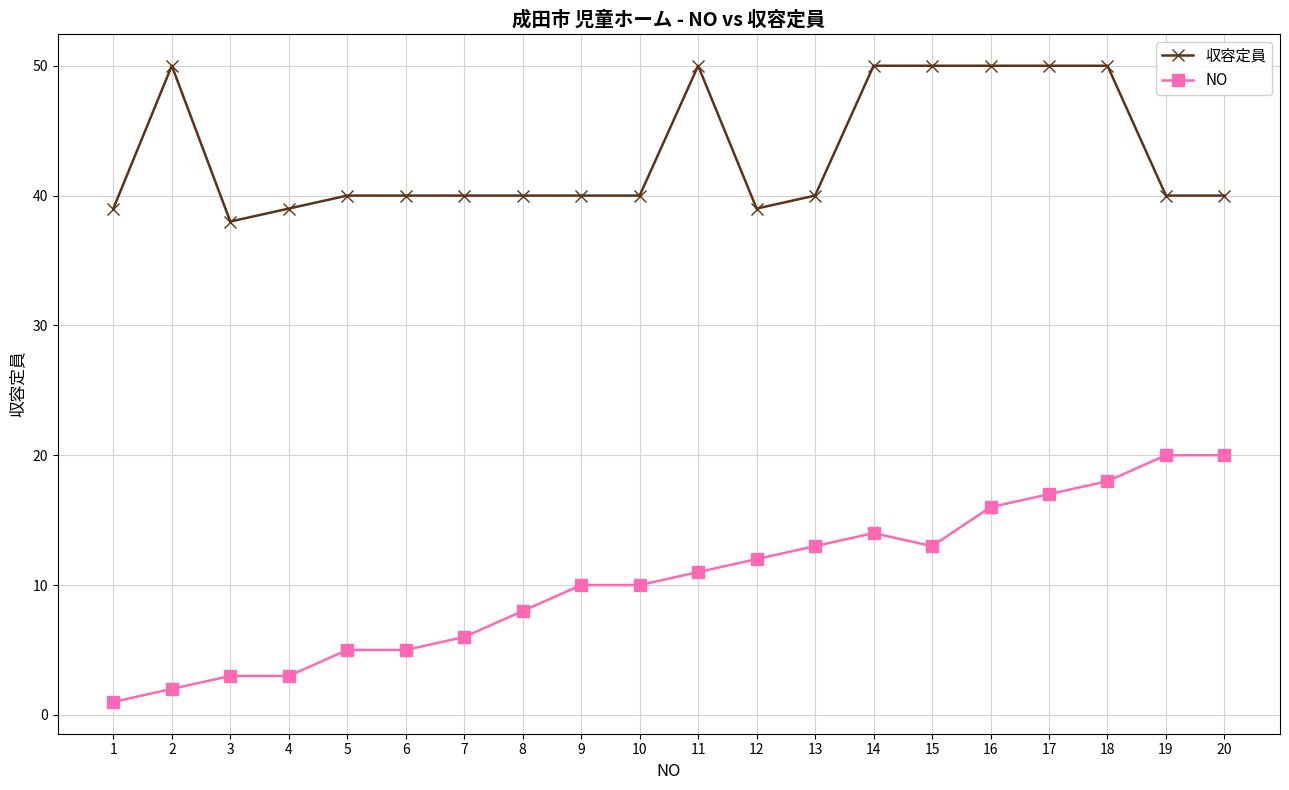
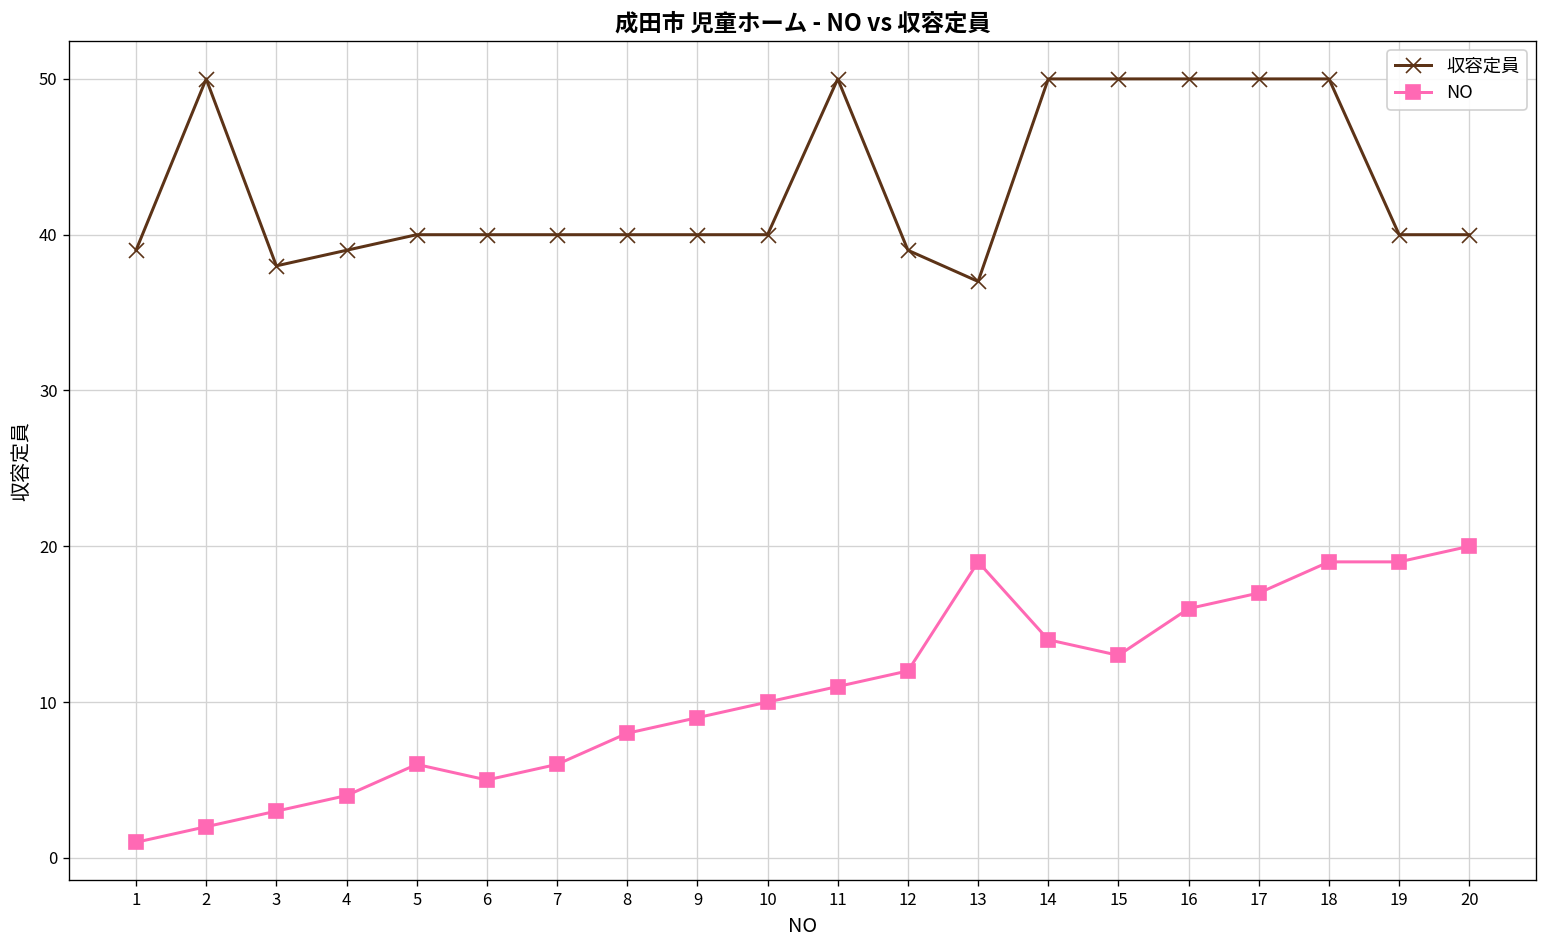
NO, 4: 3 -> 4
NO, 5: 5 -> 6
NO, 9: 10 -> 9
収容定員, 13: 40 -> 37
NO, 13: 13 -> 19
NO, 18: 18 -> 19
NO, 19: 20 -> 19
